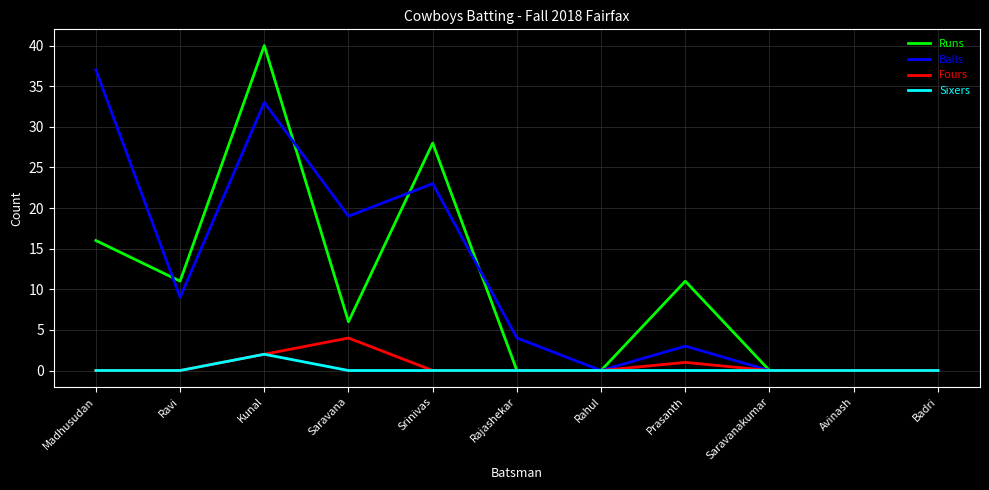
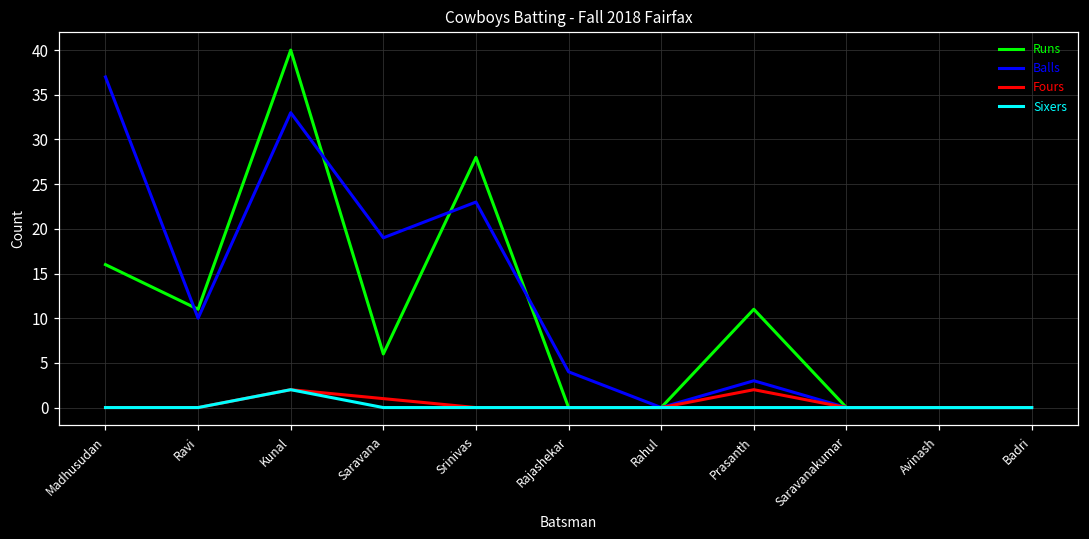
Balls, Ravi: 9 -> 10
Fours, Saravana: 4 -> 1
Fours, Prasanth: 1 -> 2
